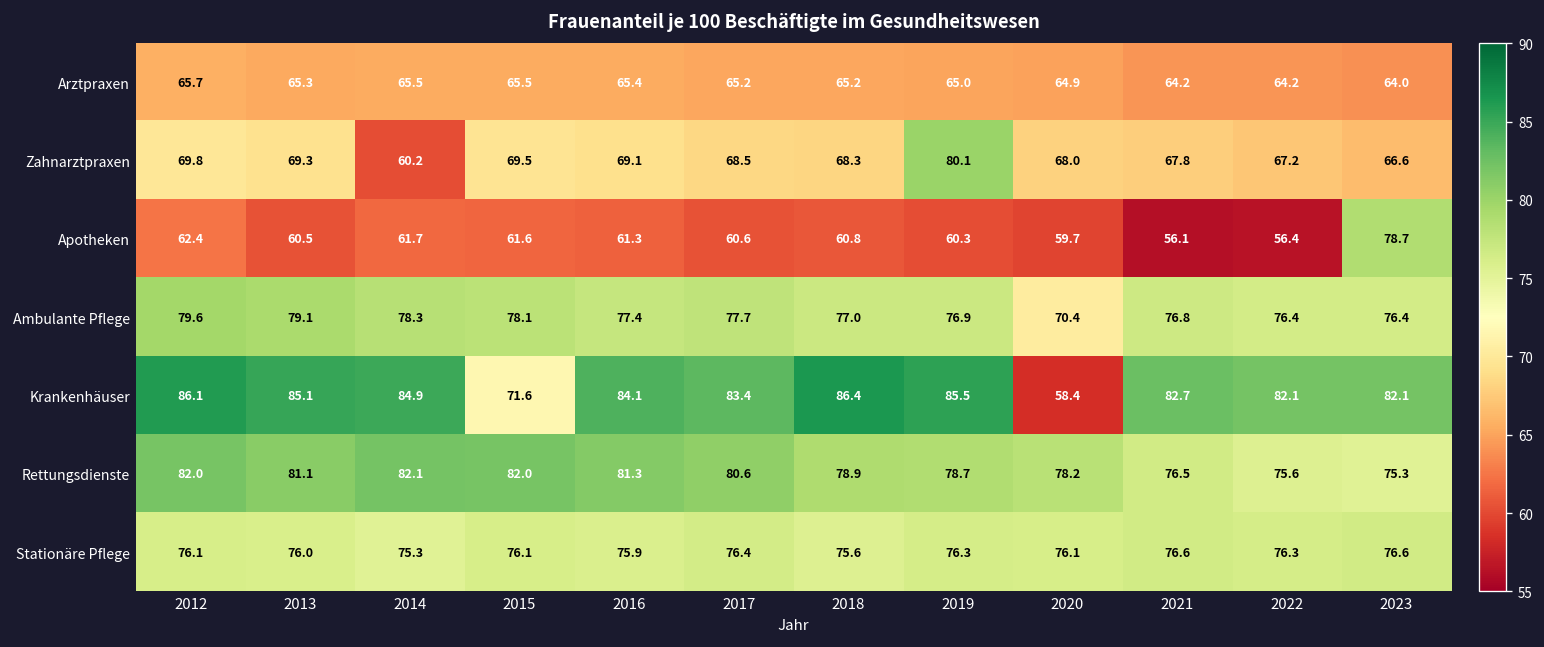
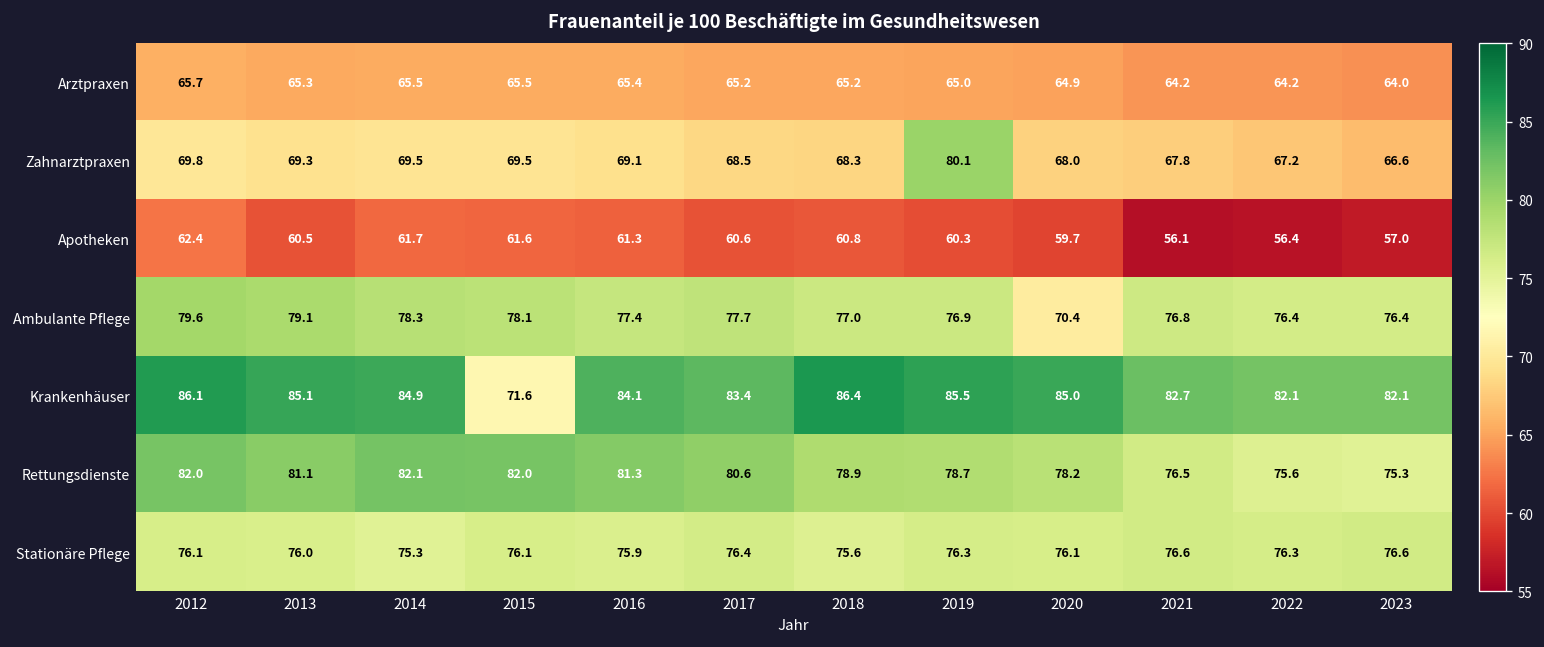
Zahnarztpraxen, 2014: 60.2 -> 69.5
Apotheken, 2023: 78.7 -> 57.0
Krankenhäuser, 2020: 58.4 -> 85.0
